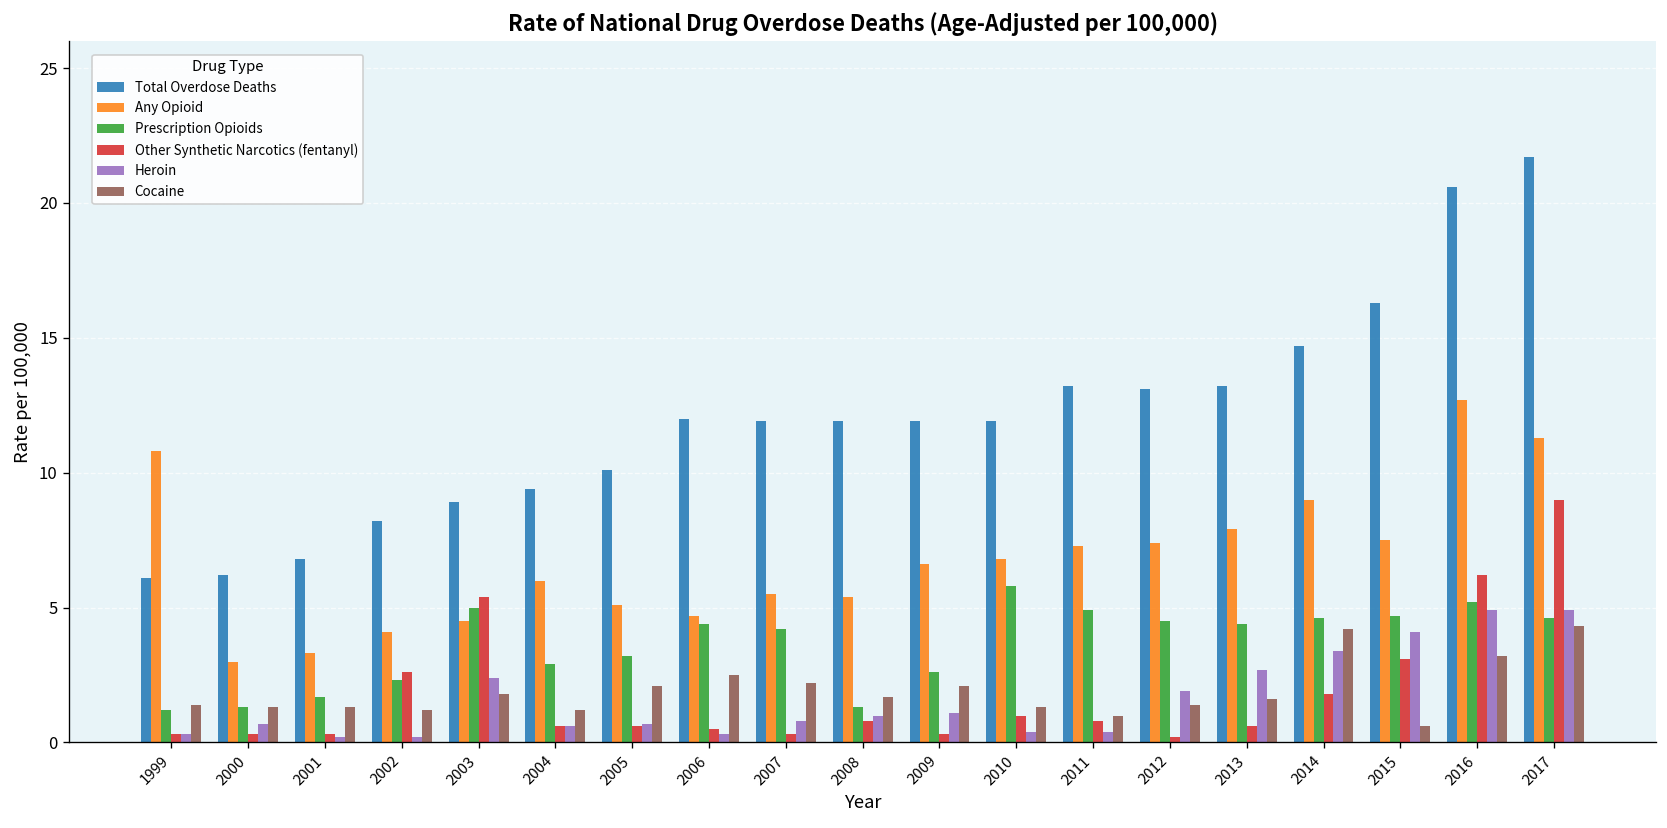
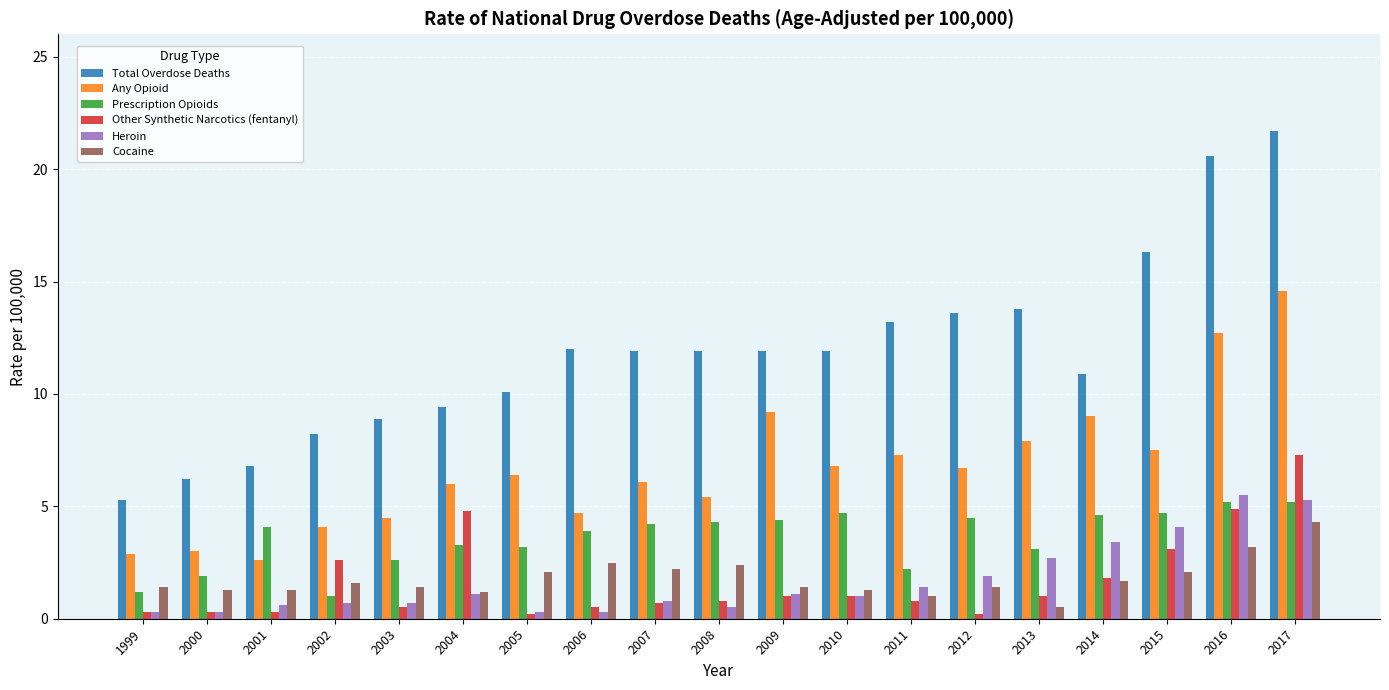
Total Overdose Deaths, 1999: 6.1 -> 5.3
Any Opioid, 1999: 10.8 -> 2.9
Prescription Opioids, 2000: 1.3 -> 1.9
Heroin, 2000: 0.7 -> 0.3
Any Opioid, 2001: 3.3 -> 2.6
Prescription Opioids, 2001: 1.7 -> 4.1
Heroin, 2001: 0.2 -> 0.6
Prescription Opioids, 2002: 2.3 -> 1.0
Heroin, 2002: 0.2 -> 0.7
Cocaine, 2002: 1.2 -> 1.6
Prescription Opioids, 2003: 5.0 -> 2.6
Other Synthetic Narcotics (fentanyl), 2003: 5.4 -> 0.5
Heroin, 2003: 2.4 -> 0.7
Cocaine, 2003: 1.8 -> 1.4
Prescription Opioids, 2004: 2.9 -> 3.3
Other Synthetic Narcotics (fentanyl), 2004: 0.6 -> 4.8
Heroin, 2004: 0.6 -> 1.1
Any Opioid, 2005: 5.1 -> 6.4
Other Synthetic Narcotics (fentanyl), 2005: 0.6 -> 0.2
Heroin, 2005: 0.7 -> 0.3
Prescription Opioids, 2006: 4.4 -> 3.9
Any Opioid, 2007: 5.5 -> 6.1
Other Synthetic Narcotics (fentanyl), 2007: 0.3 -> 0.7
Prescription Opioids, 2008: 1.3 -> 4.3
Heroin, 2008: 1.0 -> 0.5
Cocaine, 2008: 1.7 -> 2.4
Any Opioid, 2009: 6.6 -> 9.2
Prescription Opioids, 2009: 2.6 -> 4.4
Other Synthetic Narcotics (fentanyl), 2009: 0.3 -> 1.0
Cocaine, 2009: 2.1 -> 1.4
Prescription Opioids, 2010: 5.8 -> 4.7
Heroin, 2010: 0.4 -> 1.0
Prescription Opioids, 2011: 4.9 -> 2.2
Heroin, 2011: 0.4 -> 1.4
Total Overdose Deaths, 2012: 13.1 -> 13.6
Any Opioid, 2012: 7.4 -> 6.7
Total Overdose Deaths, 2013: 13.2 -> 13.8
Prescription Opioids, 2013: 4.4 -> 3.1
Other Synthetic Narcotics (fentanyl), 2013: 0.6 -> 1.0
Cocaine, 2013: 1.6 -> 0.5
Total Overdose Deaths, 2014: 14.7 -> 10.9
Cocaine, 2014: 4.2 -> 1.7
Cocaine, 2015: 0.6 -> 2.1
Other Synthetic Narcotics (fentanyl), 2016: 6.2 -> 4.9
Heroin, 2016: 4.9 -> 5.5
Any Opioid, 2017: 11.3 -> 14.6
Prescription Opioids, 2017: 4.6 -> 5.2
Other Synthetic Narcotics (fentanyl), 2017: 9.0 -> 7.3
Heroin, 2017: 4.9 -> 5.3
